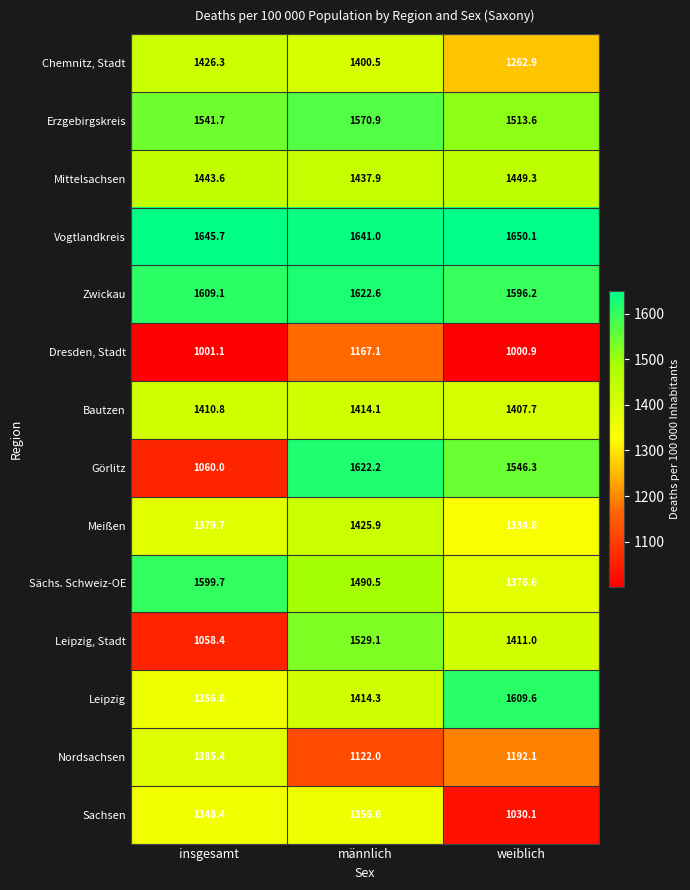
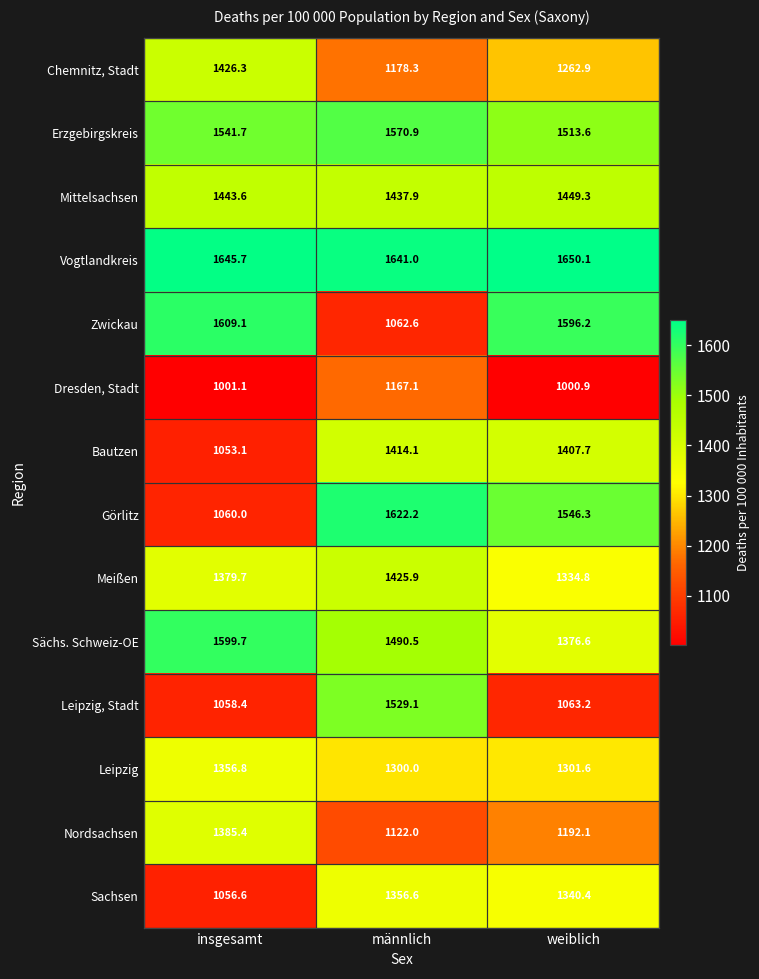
Chemnitz, Stadt, männlich: 1400.5 -> 1178.3
Zwickau, männlich: 1622.6 -> 1062.6
Bautzen, insgesamt: 1410.8 -> 1053.1
Leipzig, Stadt, weiblich: 1411.0 -> 1063.2
Leipzig, männlich: 1414.3 -> 1300.0
Leipzig, weiblich: 1609.6 -> 1301.6
Sachsen, insgesamt: 1348.4 -> 1056.6
Sachsen, weiblich: 1030.1 -> 1340.4
